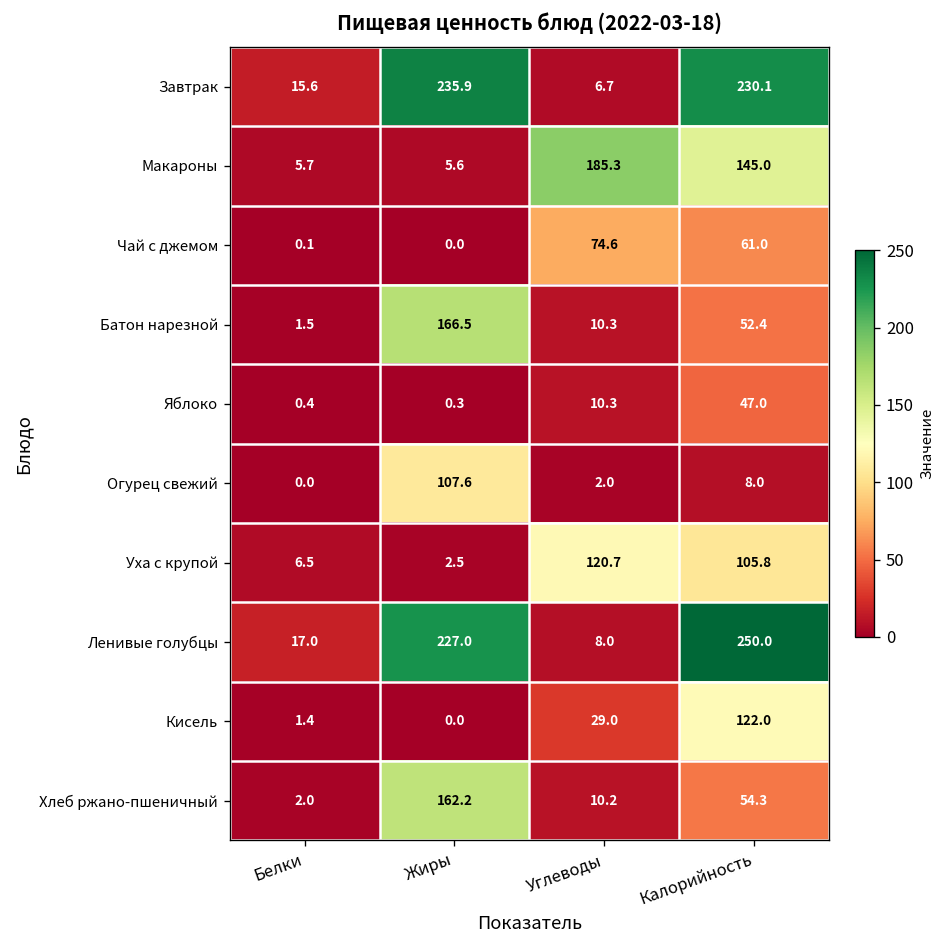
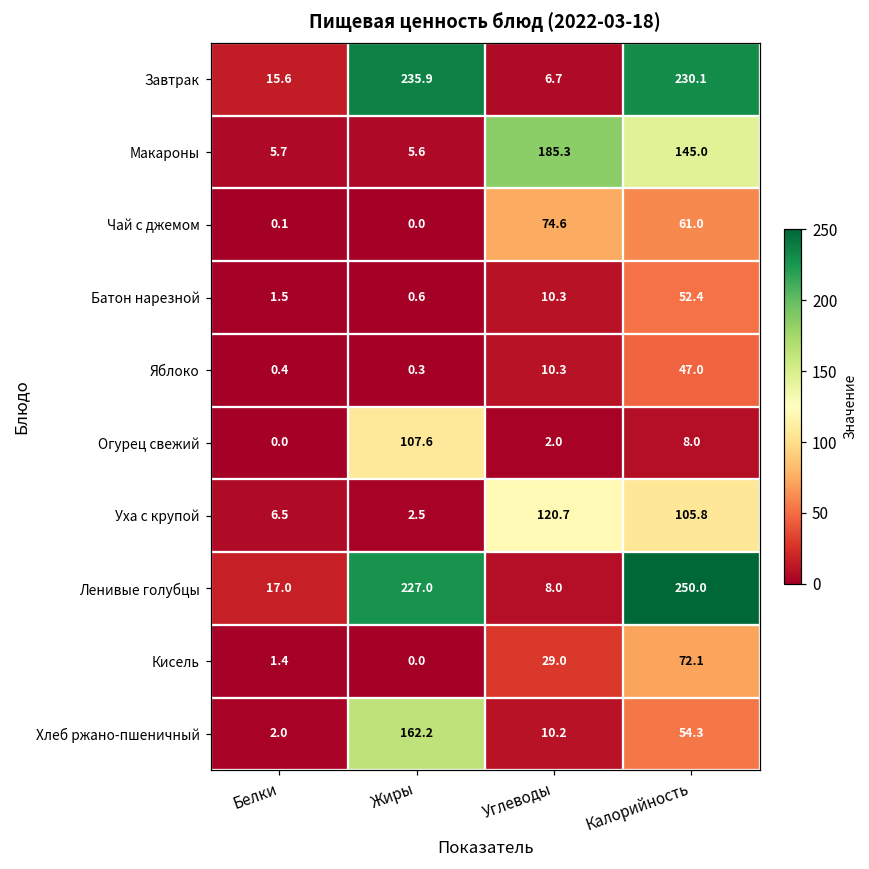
Батон нарезной, Жиры: 166.5 -> 0.6
Кисель, Калорийность: 122.0 -> 72.1
